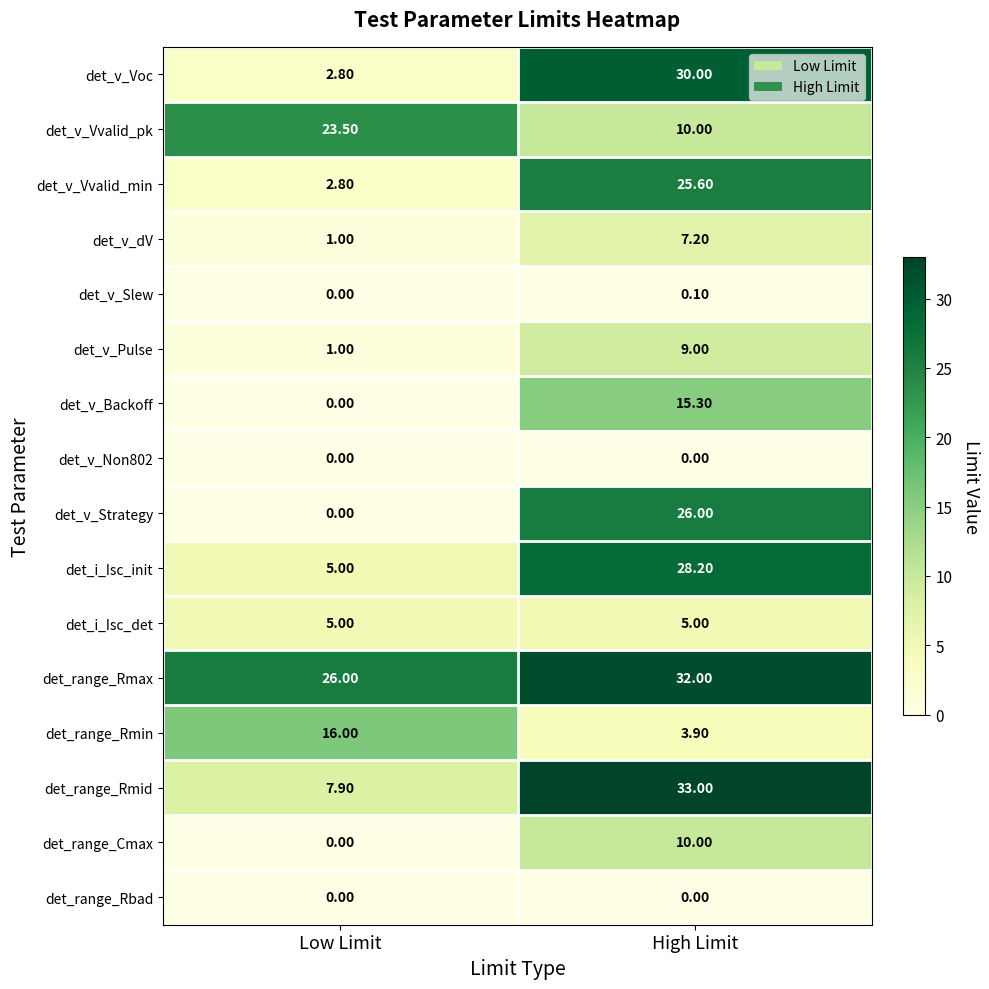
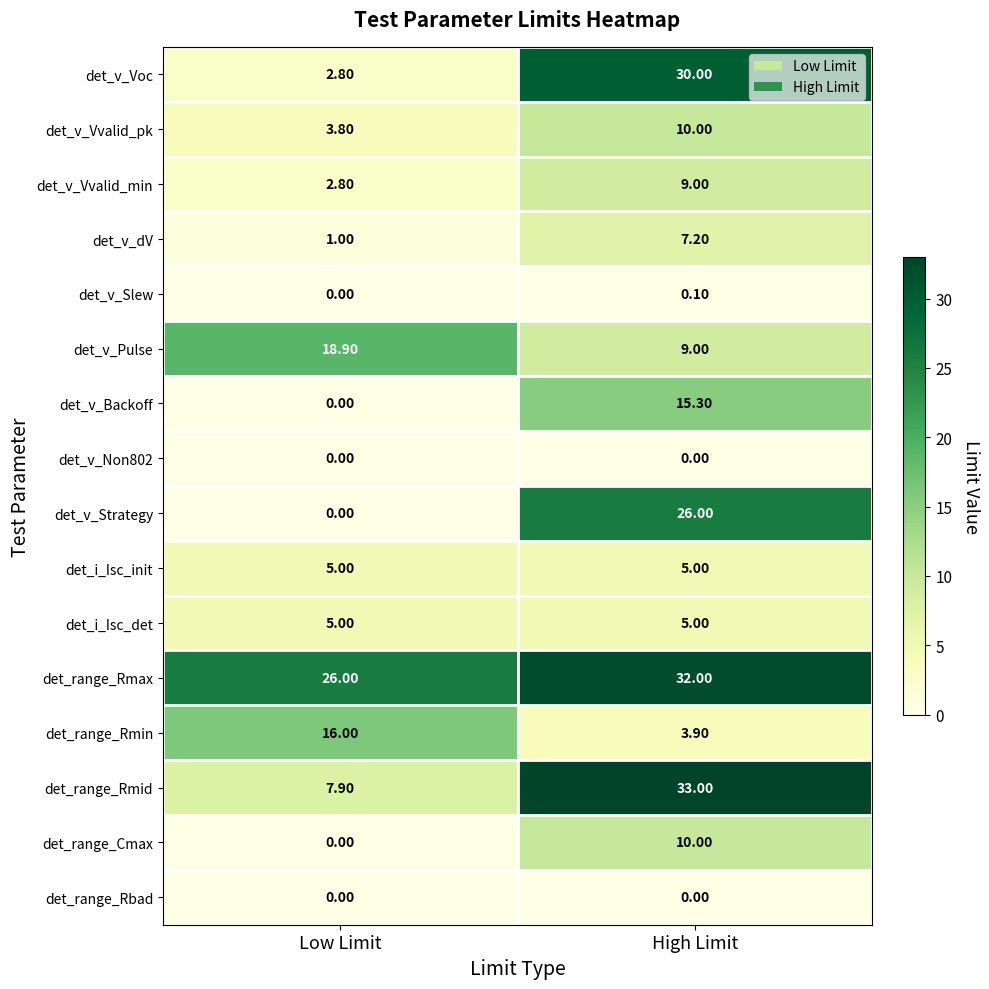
det_v_Vvalid_pk, Low Limit: 23.50 -> 3.80
det_v_Vvalid_min, High Limit: 25.60 -> 9.00
det_v_Pulse, Low Limit: 1.00 -> 18.90
det_i_Isc_init, High Limit: 28.20 -> 5.00
